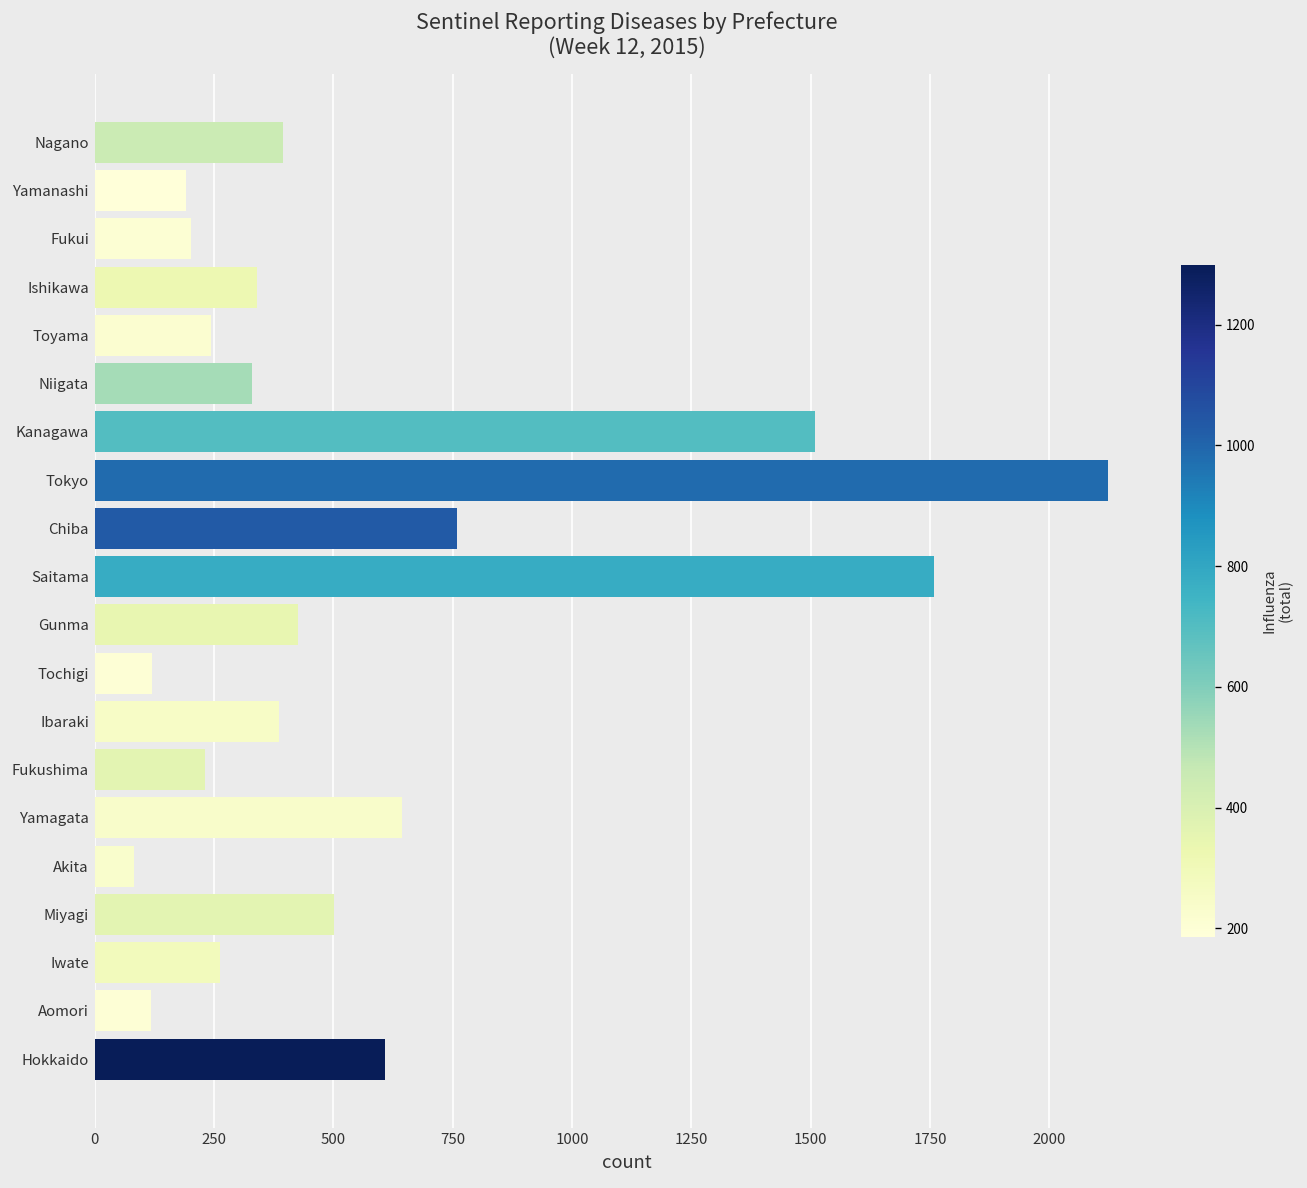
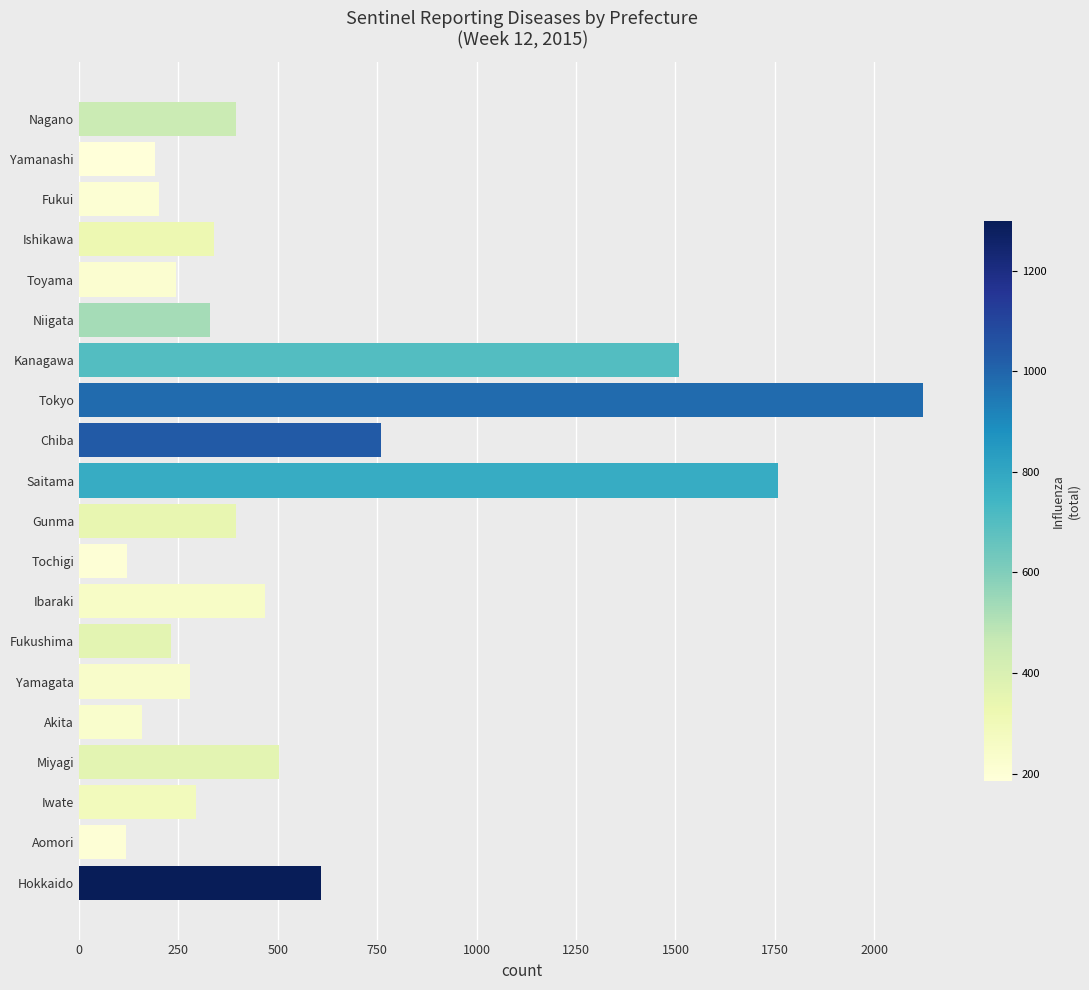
Gunma: 430 -> 400
Ibaraki: 390 -> 470
Yamagata: 640 -> 280
Akita: 80 -> 160
Iwate: 260 -> 300
